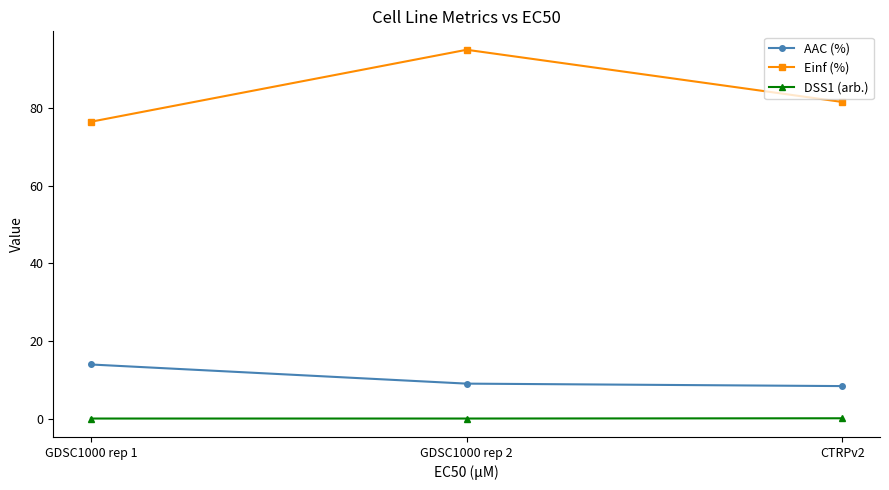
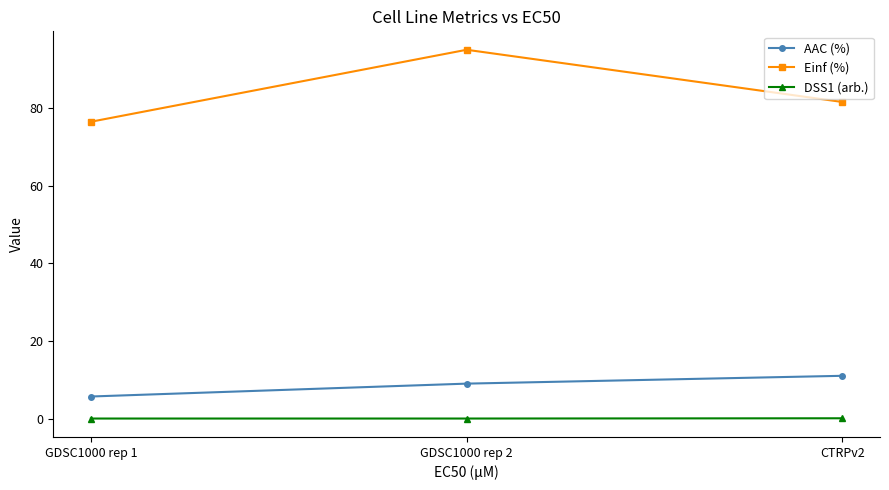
AAC (%), GDSC1000 rep 1: 14 -> 6
AAC (%), CTRPv2: 8 -> 11
